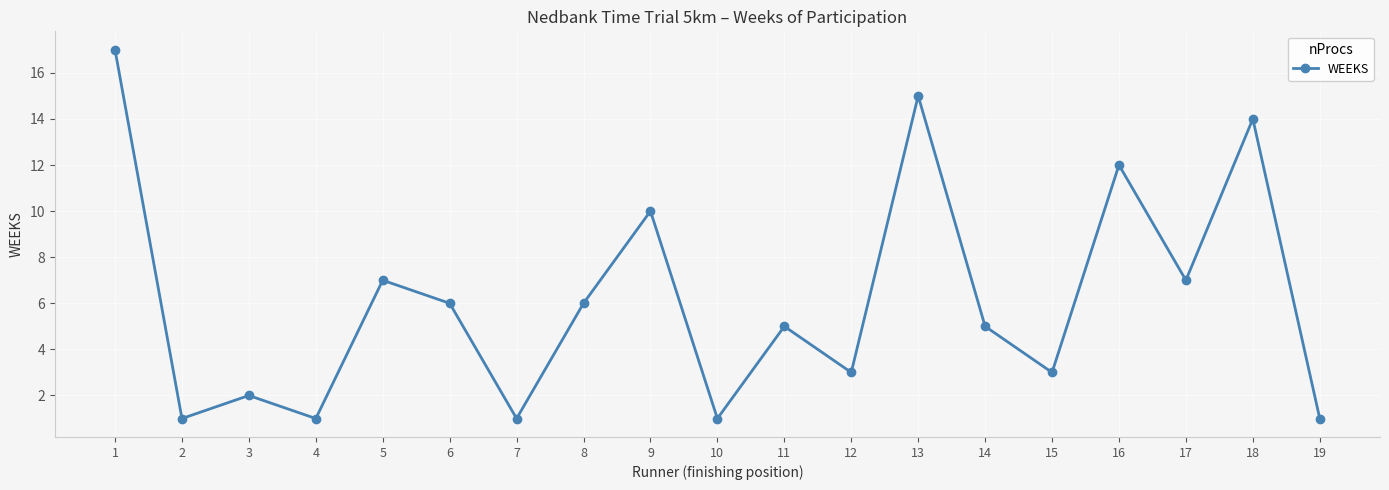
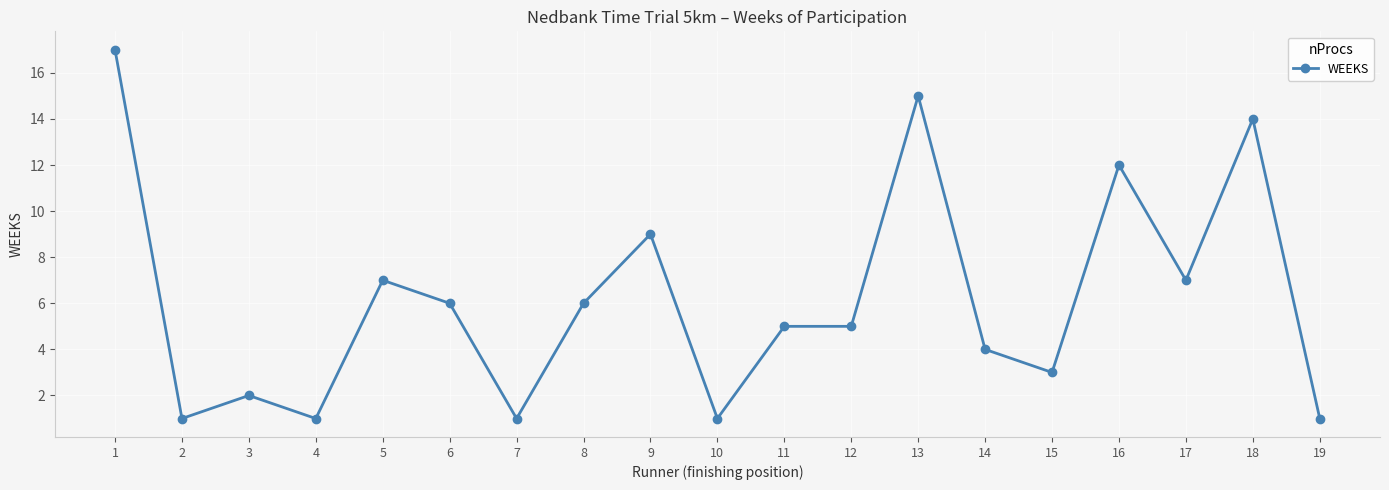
9: 10 -> 9
12: 3 -> 5
14: 5 -> 4
